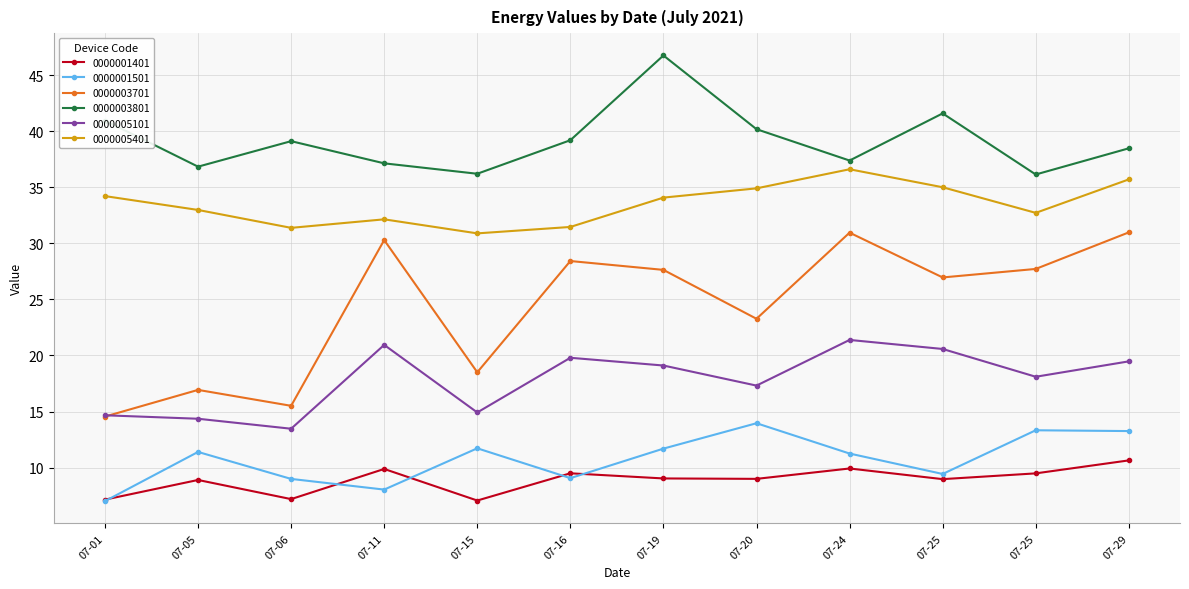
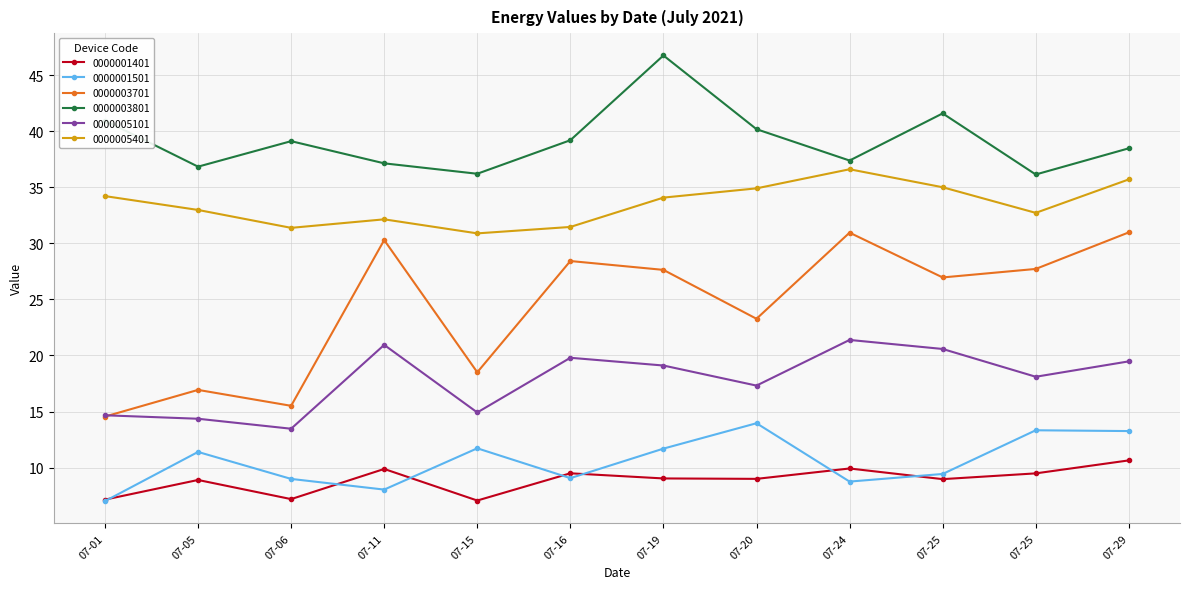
0000001501, 07-24: 11.3 -> 8.8
